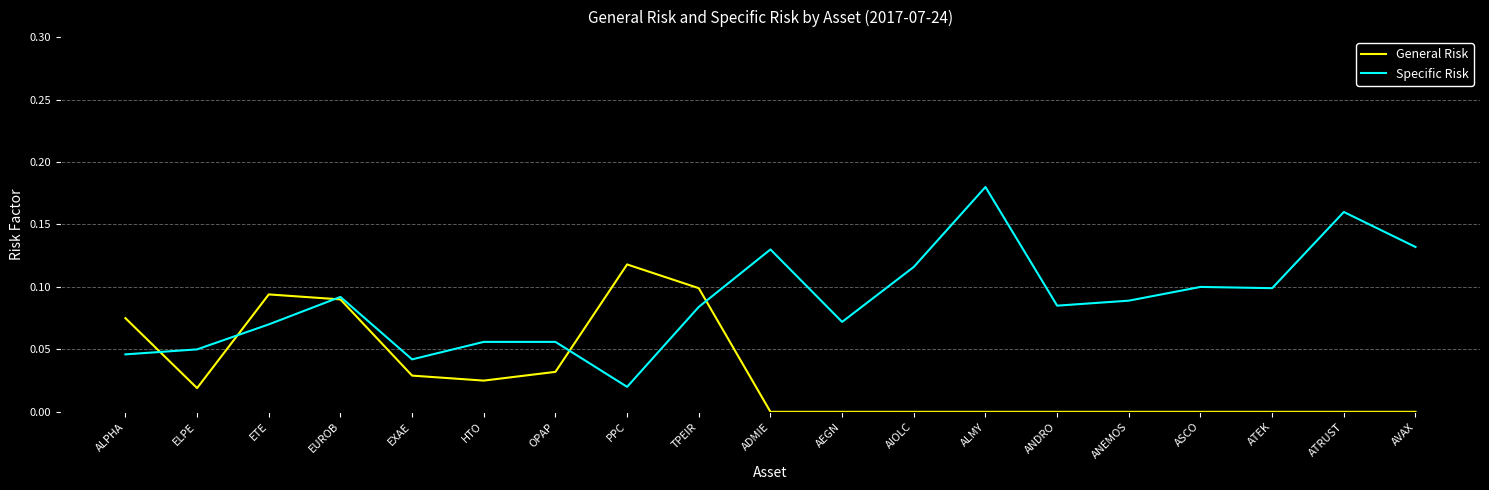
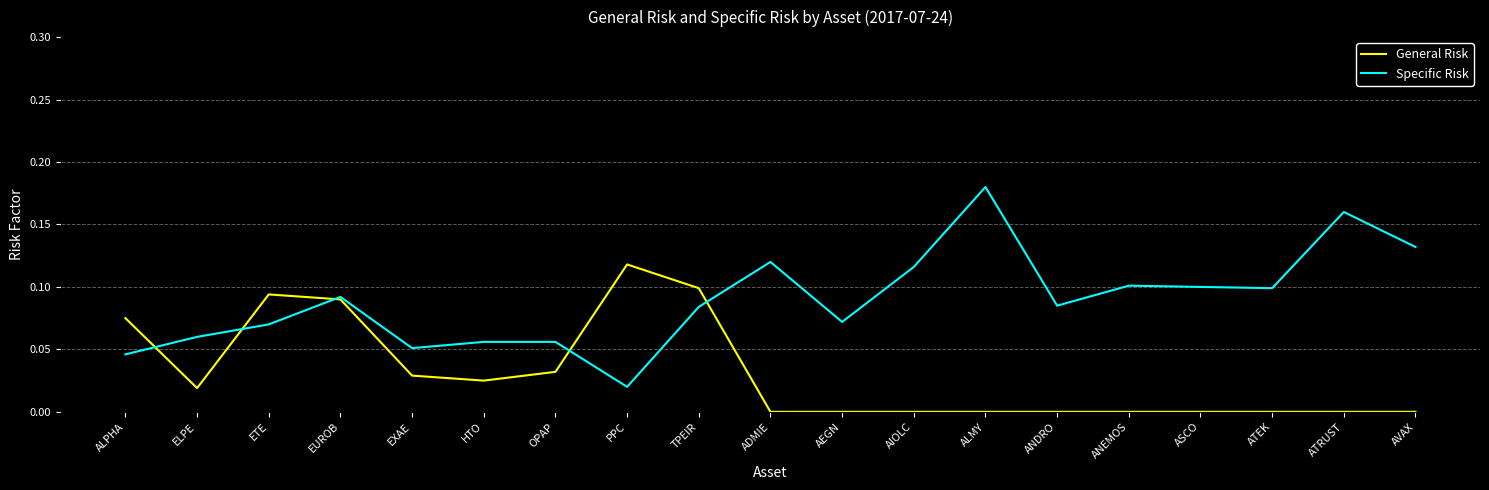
Specific Risk, ELPE: 0.05 -> 0.06
Specific Risk, EXAE: 0.042 -> 0.051
Specific Risk, ADMIE: 0.13 -> 0.12
Specific Risk, ANEMOS: 0.089 -> 0.101
